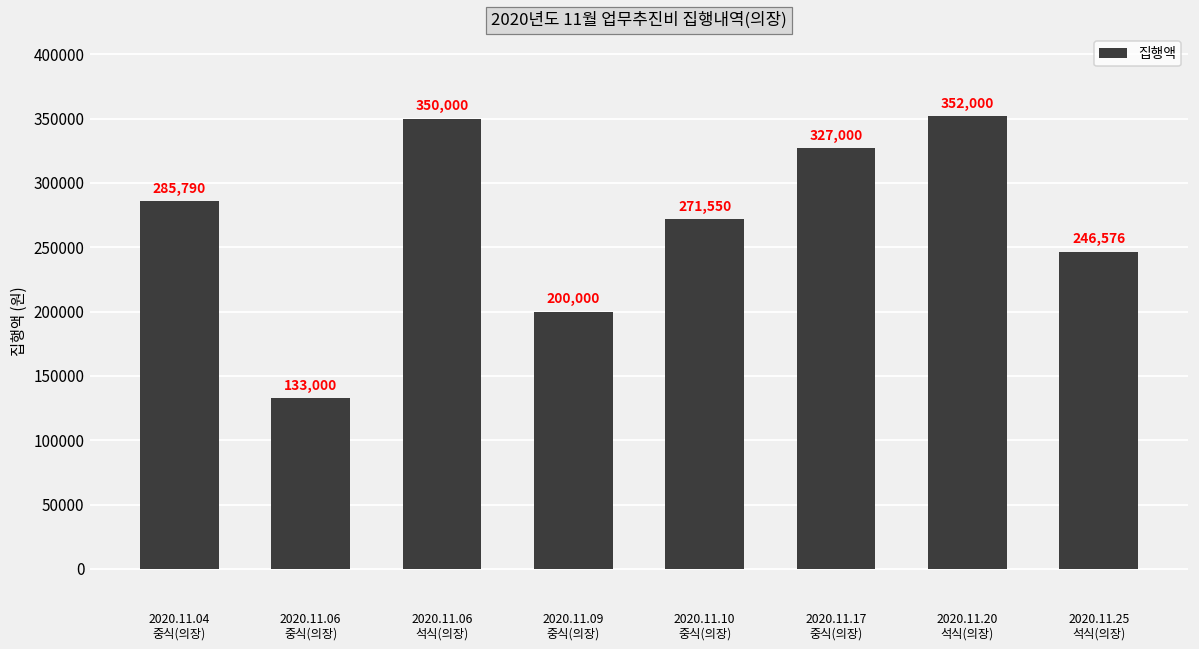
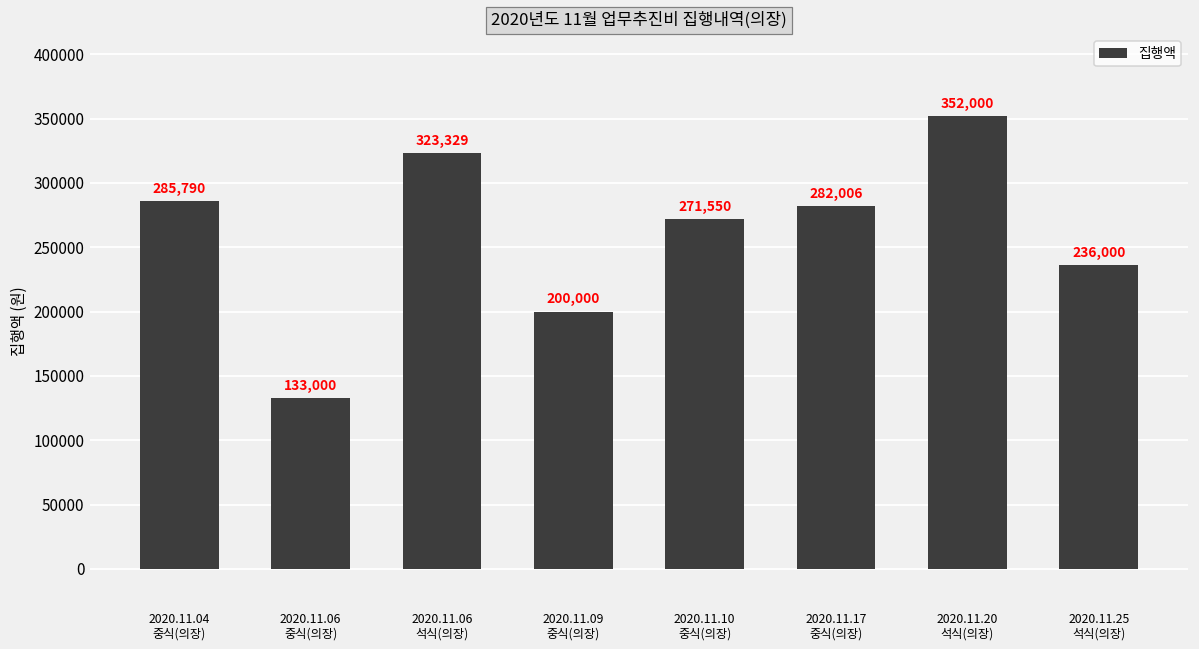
2020.11.06 석식(의장): 350,000 -> 323,329
2020.11.17 중식(의장): 327,000 -> 282,006
2020.11.25 석식(의장): 246,576 -> 236,000
